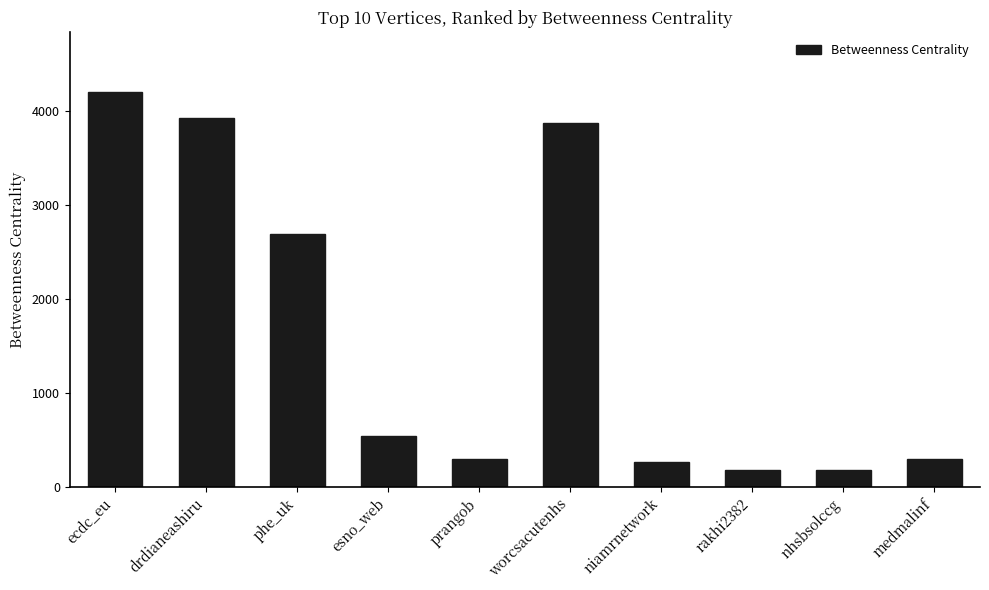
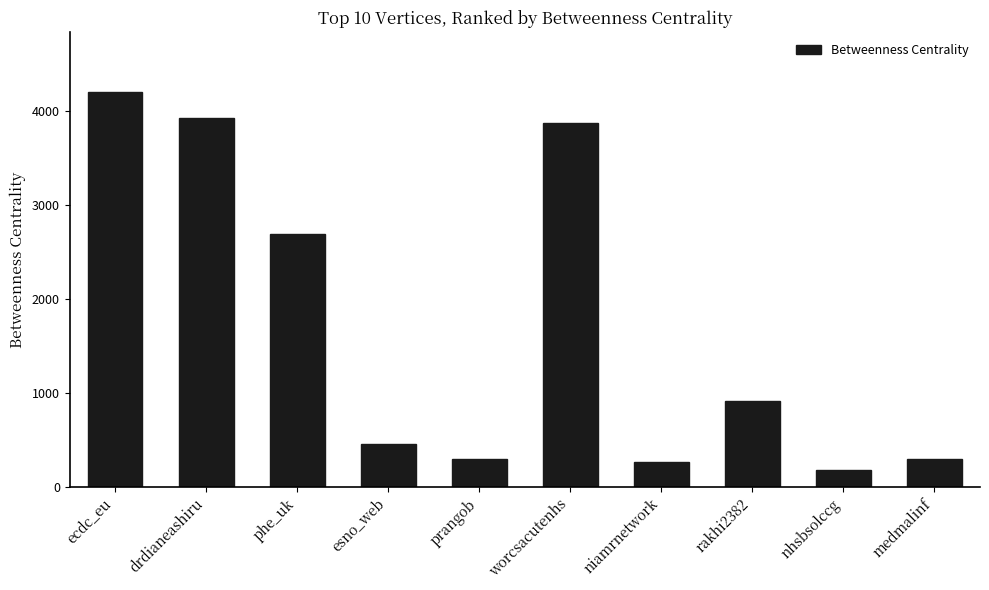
esno_web: 550 -> 460
rakhi2382: 200 -> 900
